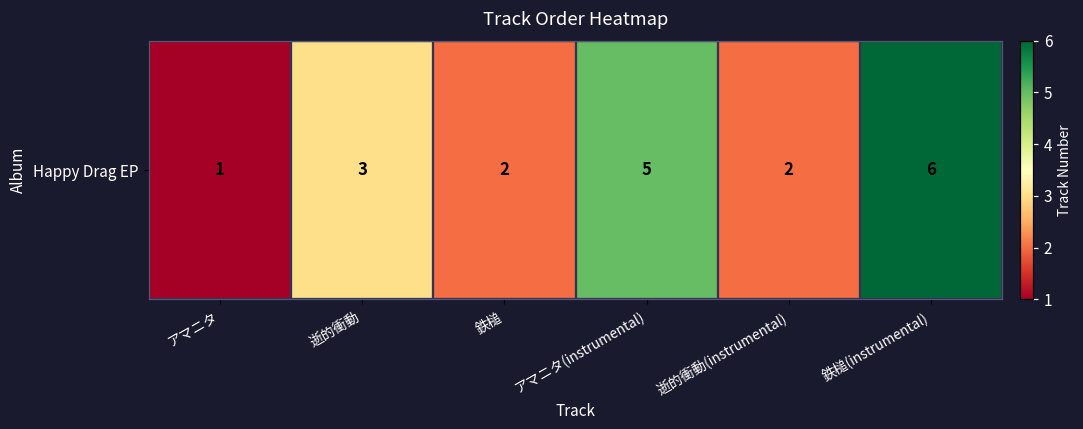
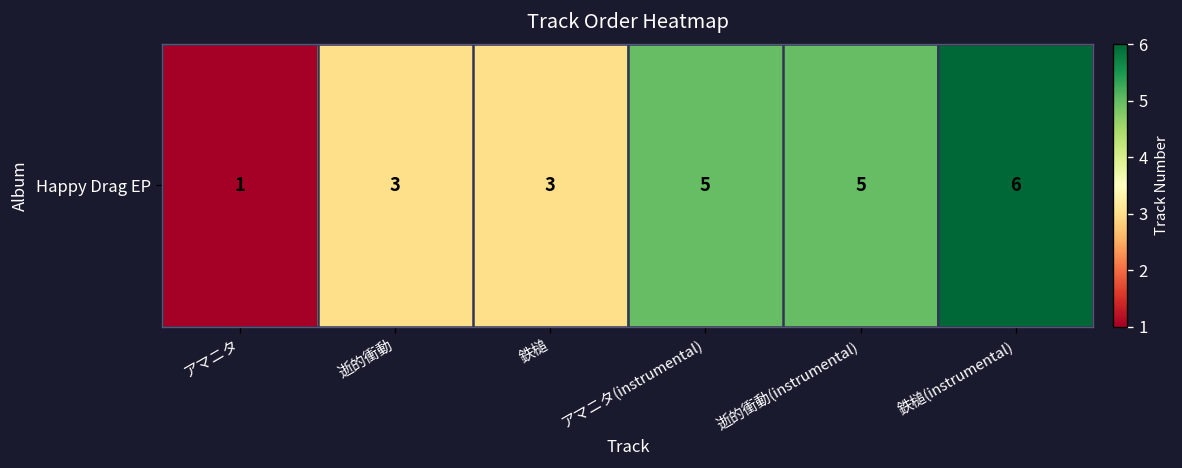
Happy Drag EP, 鉄槌: 2 -> 3
Happy Drag EP, 逝的衝動(instrumental): 2 -> 5
